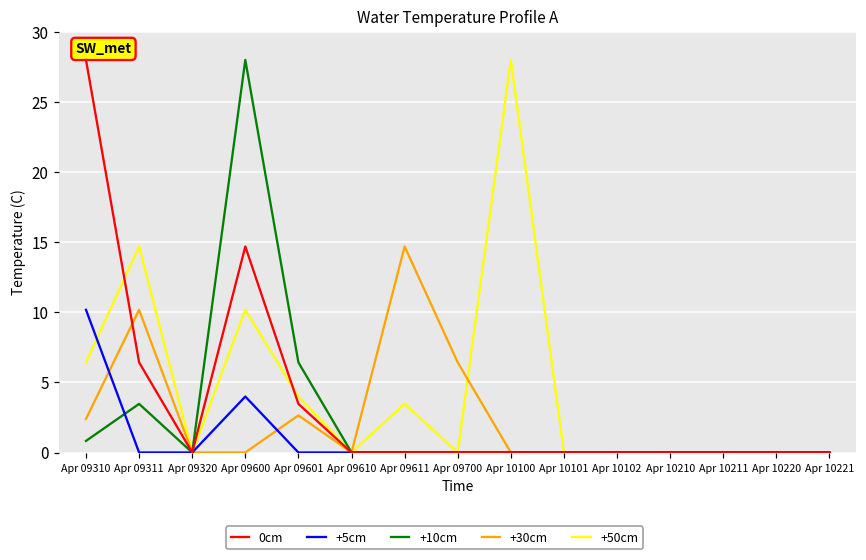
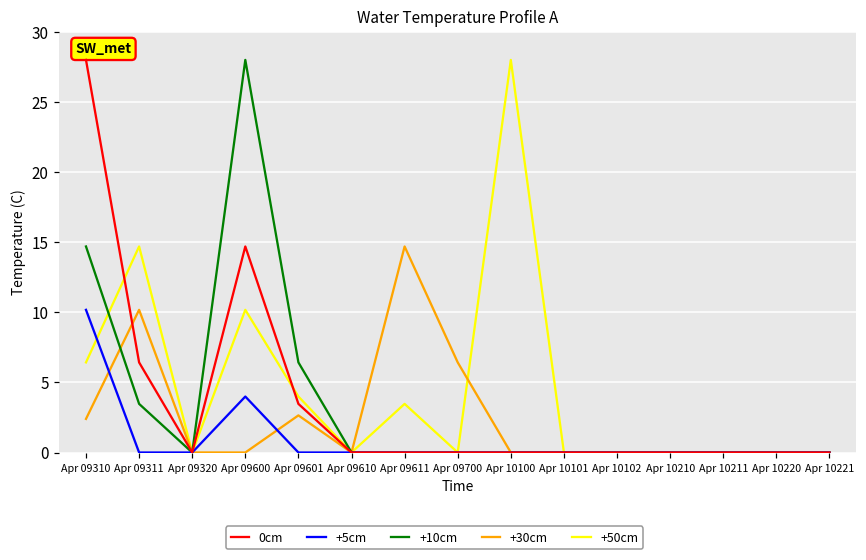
+10cm, Apr 09310: 0.8 -> 14.7
